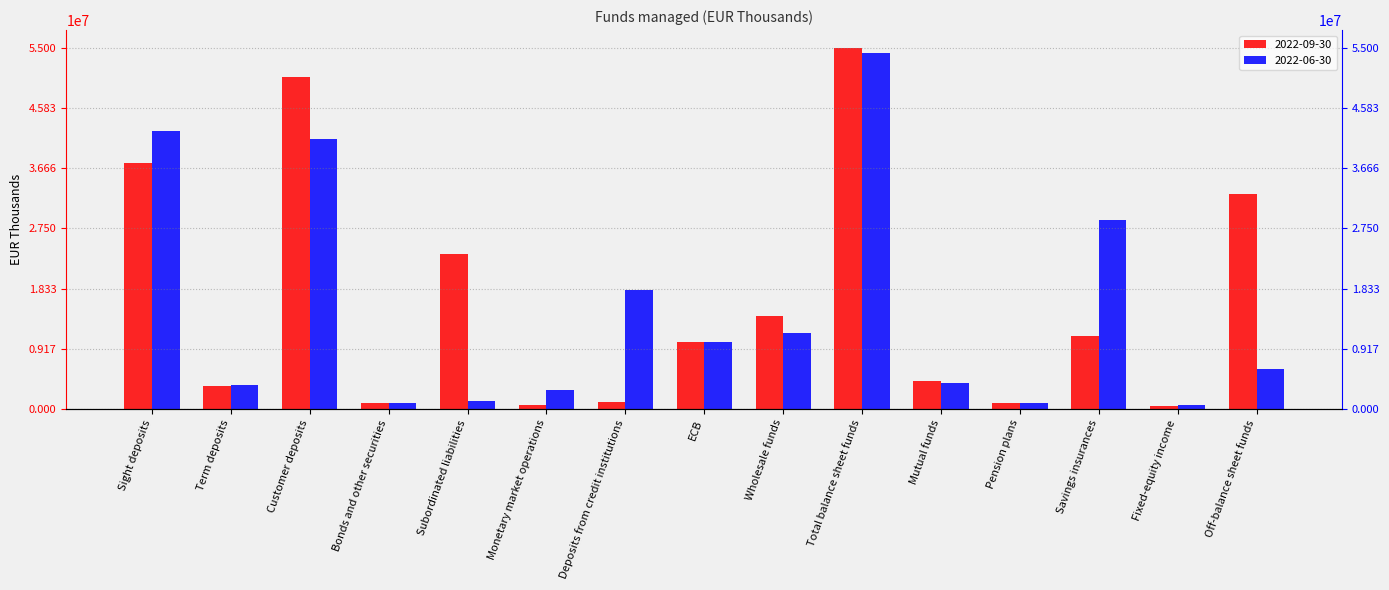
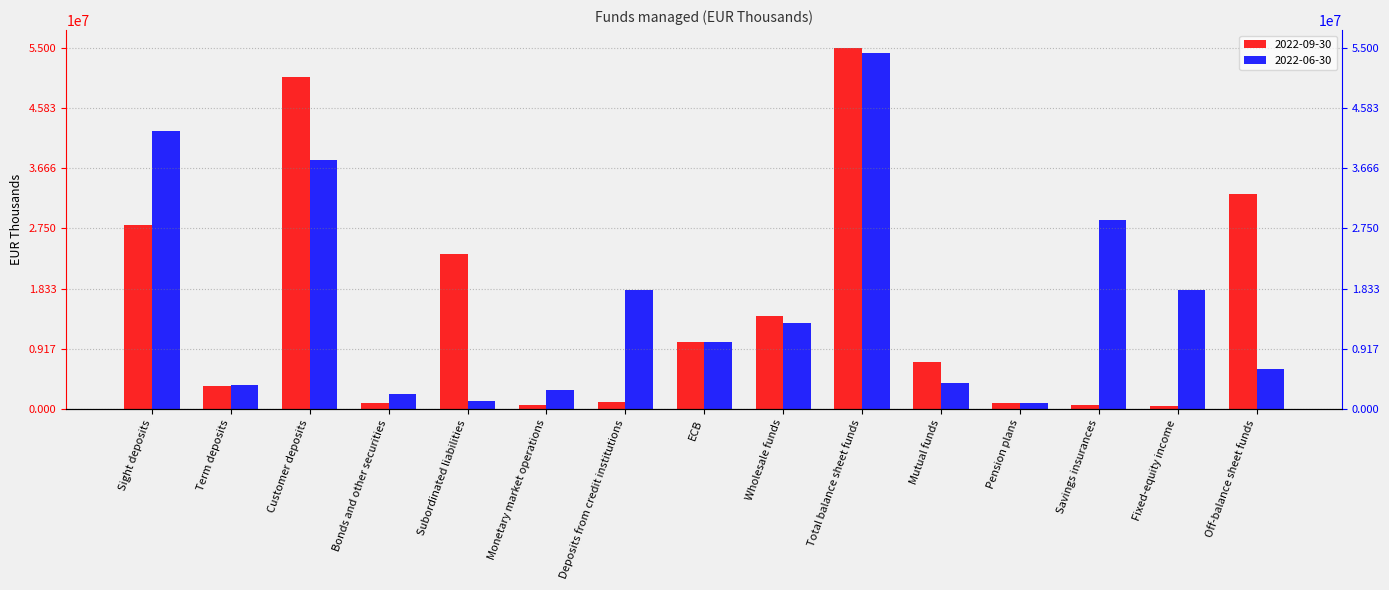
2022-09-30, Sight deposits: 37000000 -> 28000000
2022-06-30, Customer deposits: 41000000 -> 38000000
2022-06-30, Bonds and other securities: 1000000 -> 2000000
2022-06-30, Wholesale funds: 12000000 -> 13000000
2022-09-30, Mutual funds: 4000000 -> 7000000
2022-09-30, Savings insurances: 11000000 -> 1000000
2022-06-30, Fixed-equity income: 1000000 -> 18000000
